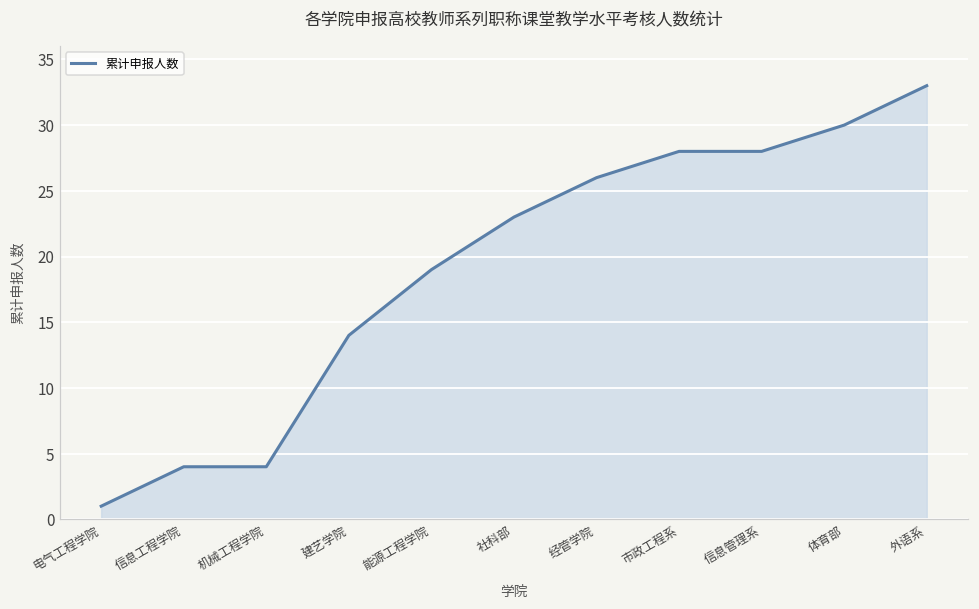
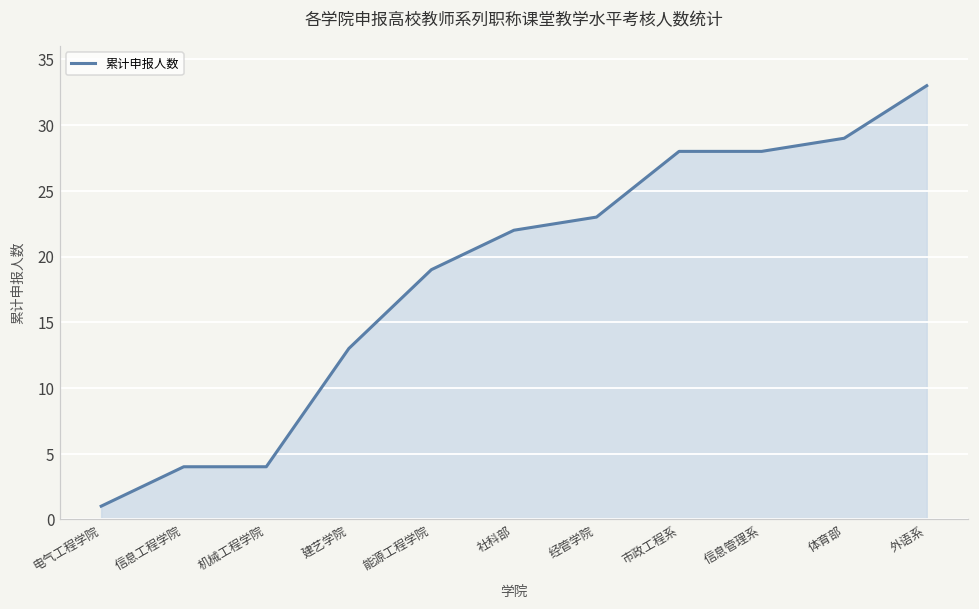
建艺学院: 14 -> 13
社科部: 23 -> 22
经管学院: 26 -> 23
体育部: 30 -> 29
